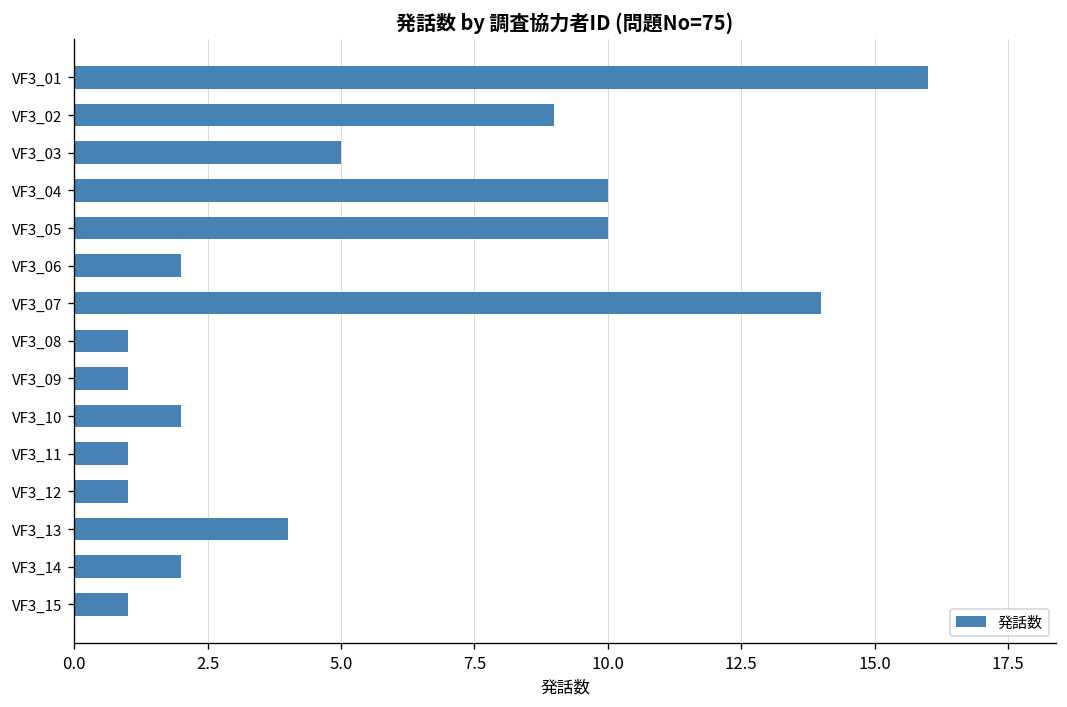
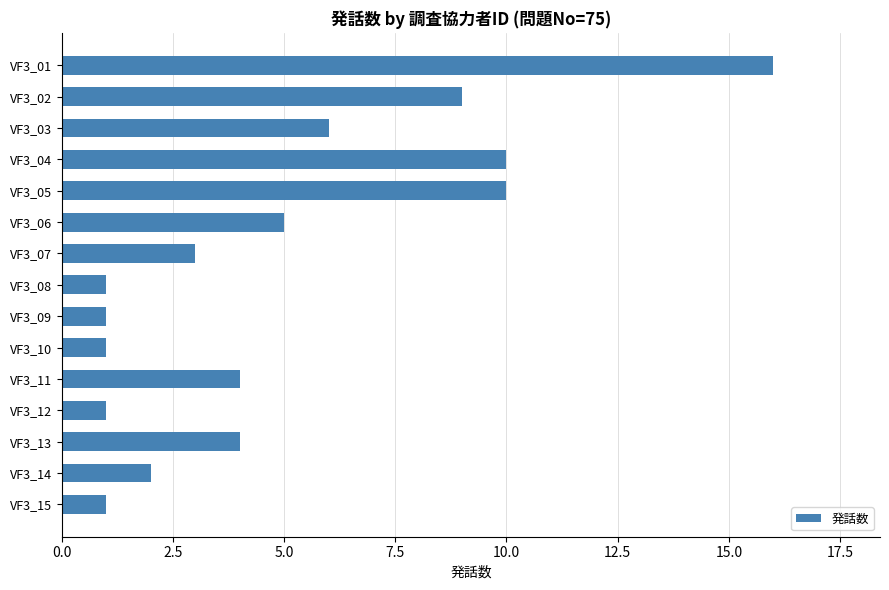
VF3_03: 5 -> 6
VF3_06: 2 -> 5
VF3_07: 14 -> 3
VF3_10: 2 -> 1
VF3_11: 1 -> 4
